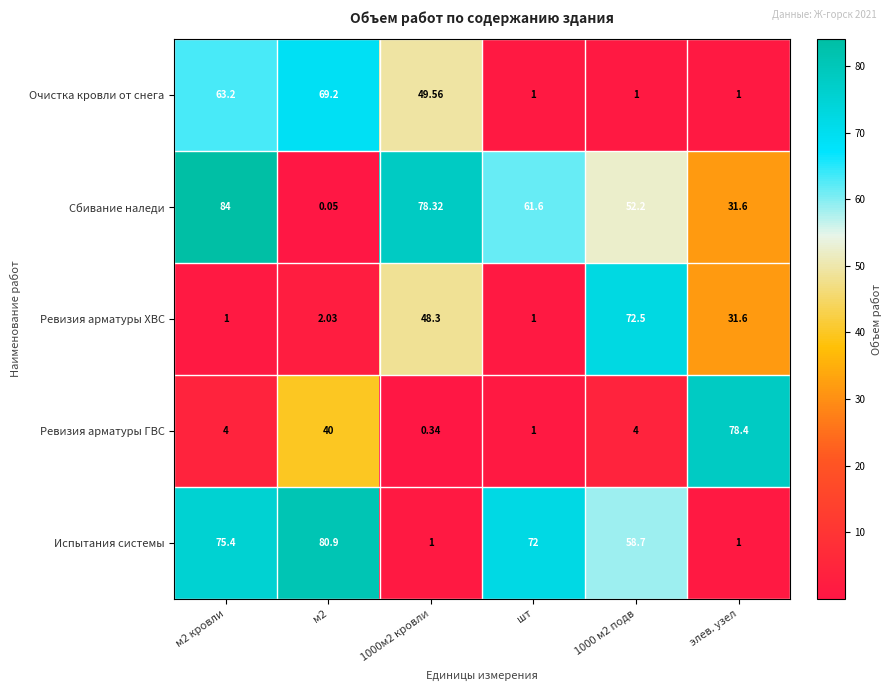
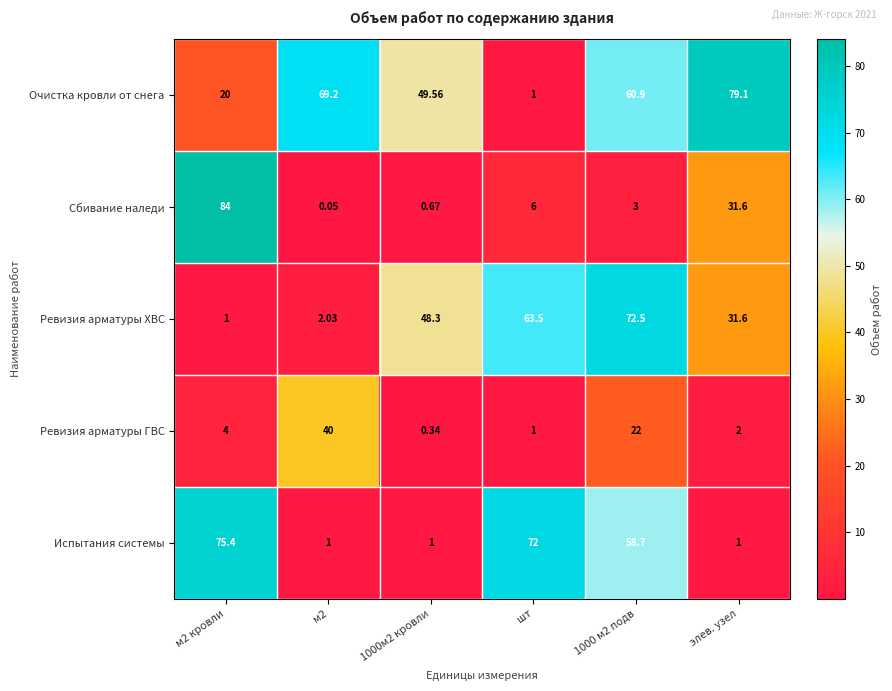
Очистка кровли от снега, м2 кровли: 63.2 -> 20
Очистка кровли от снега, 1000 м2 подв: 1 -> 60.9
Очистка кровли от снега, элев. узел: 1 -> 79.1
Сбивание наледи, 1000м2 кровли: 78.32 -> 0.67
Сбивание наледи, шт: 61.6 -> 6
Сбивание наледи, 1000 м2 подв: 52.2 -> 3
Ревизия арматуры ХВС, шт: 1 -> 63.5
Ревизия арматуры ГВС, 1000 м2 подв: 4 -> 22
Ревизия арматуры ГВС, элев. узел: 78.4 -> 2
Испытания системы, м2: 80.9 -> 1
